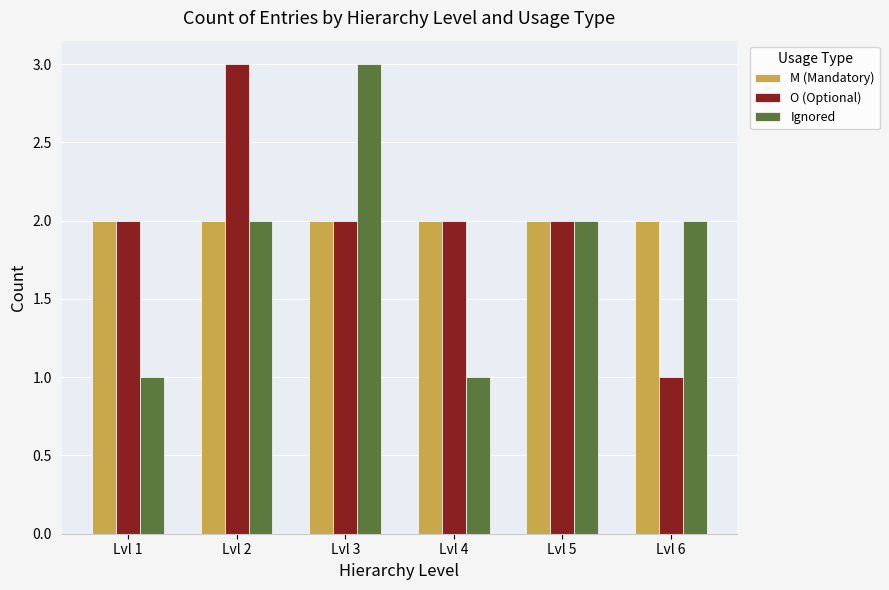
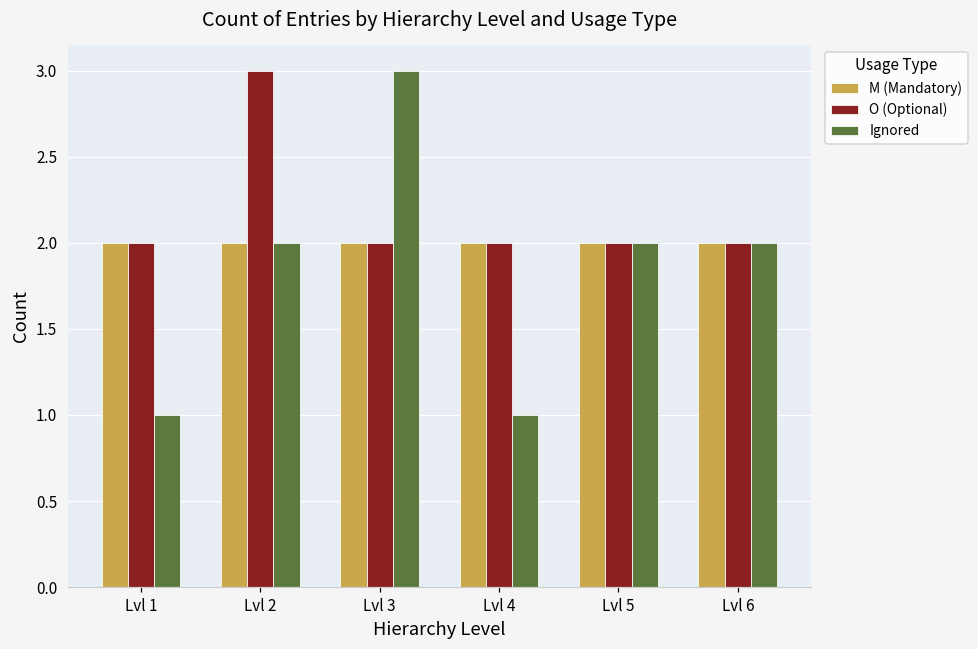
O (Optional), Lvl 6: 1 -> 2
